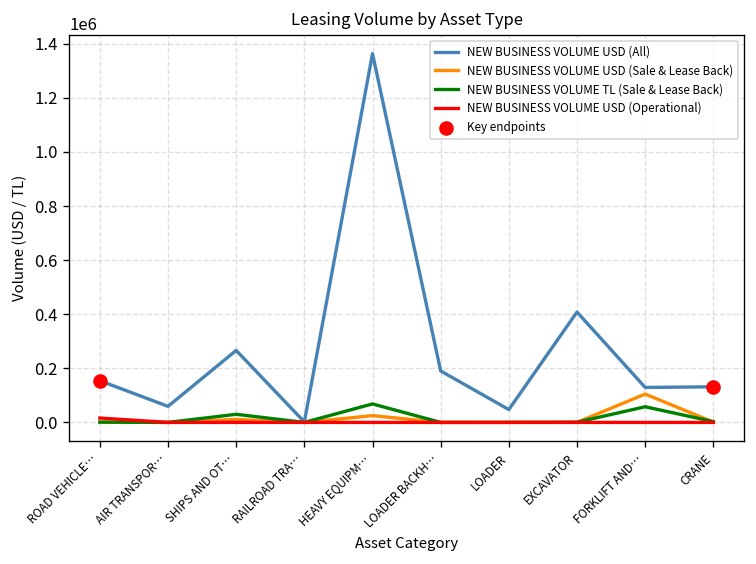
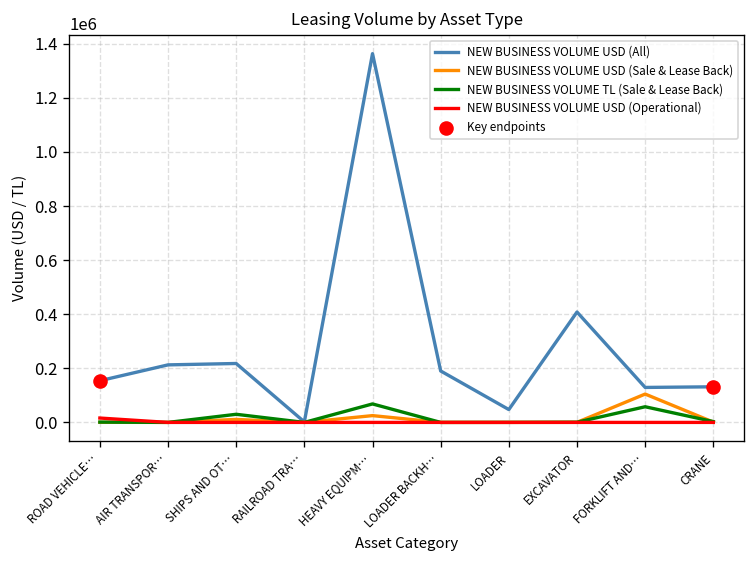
NEW BUSINESS VOLUME USD (All), AIR TRANSPOR…: 60000 -> 210000
NEW BUSINESS VOLUME USD (All), SHIPS AND OT…: 270000 -> 220000
